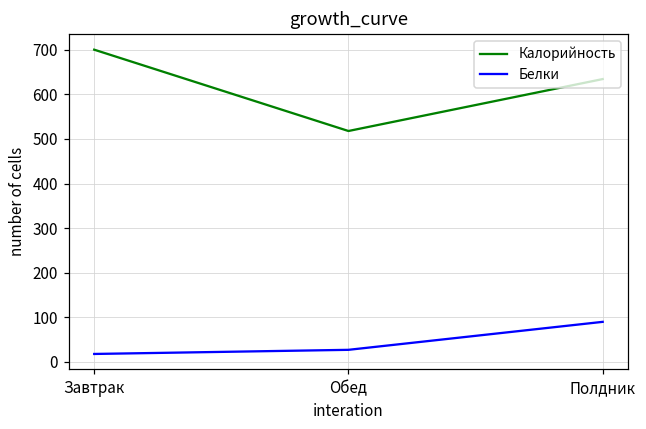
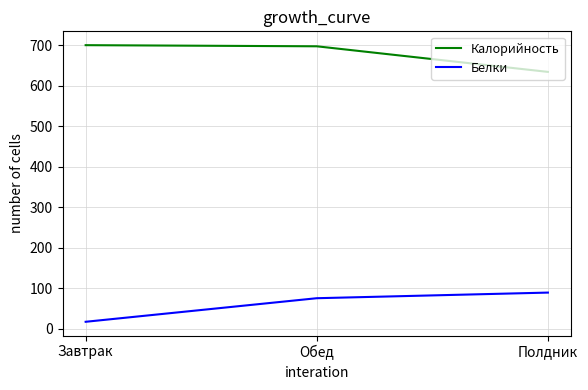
Калорийность, Обед: 520 -> 700
Белки, Обед: 30 -> 80
